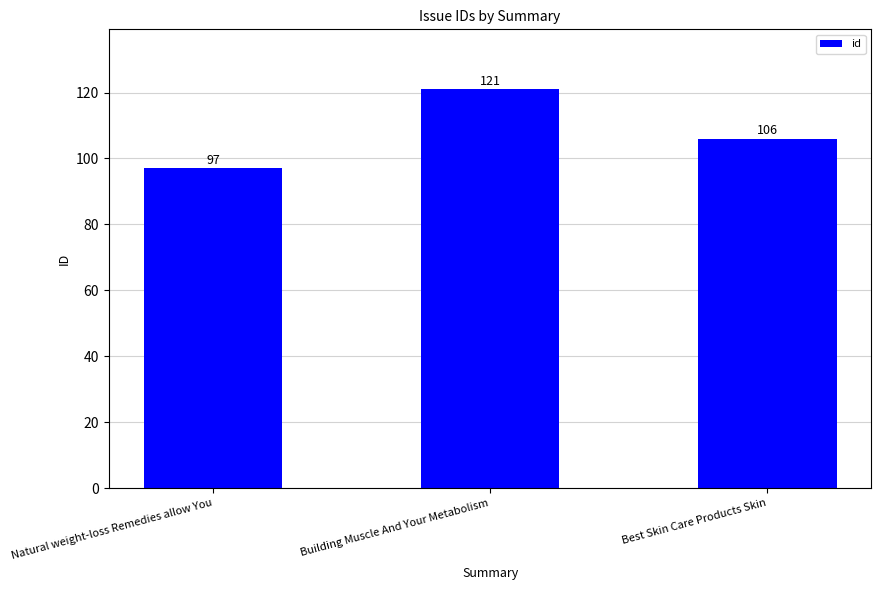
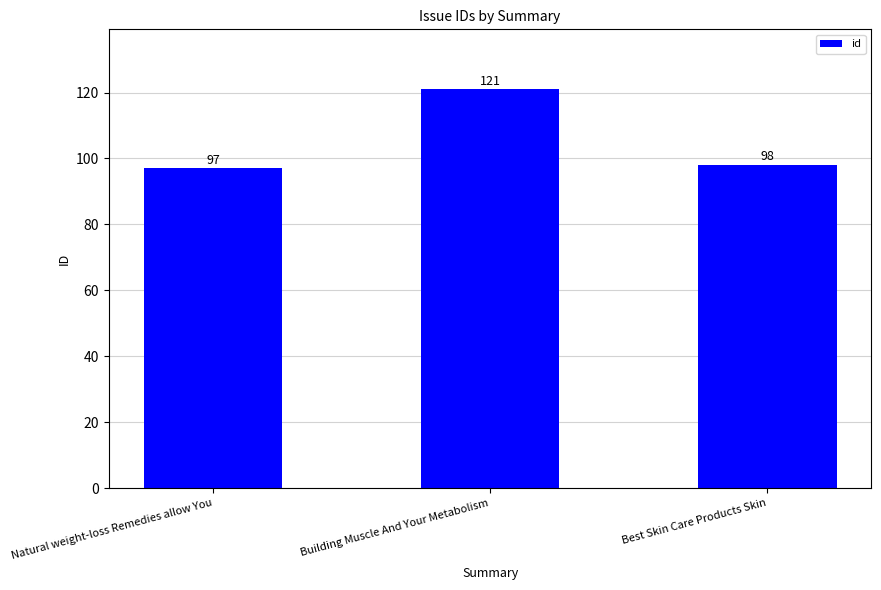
Best Skin Care Products Skin: 106 -> 98
